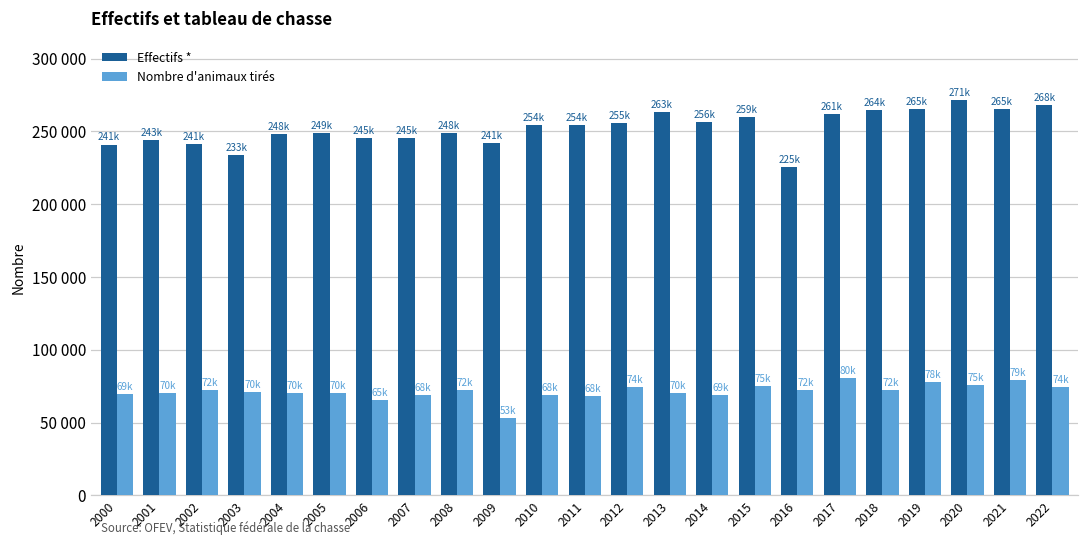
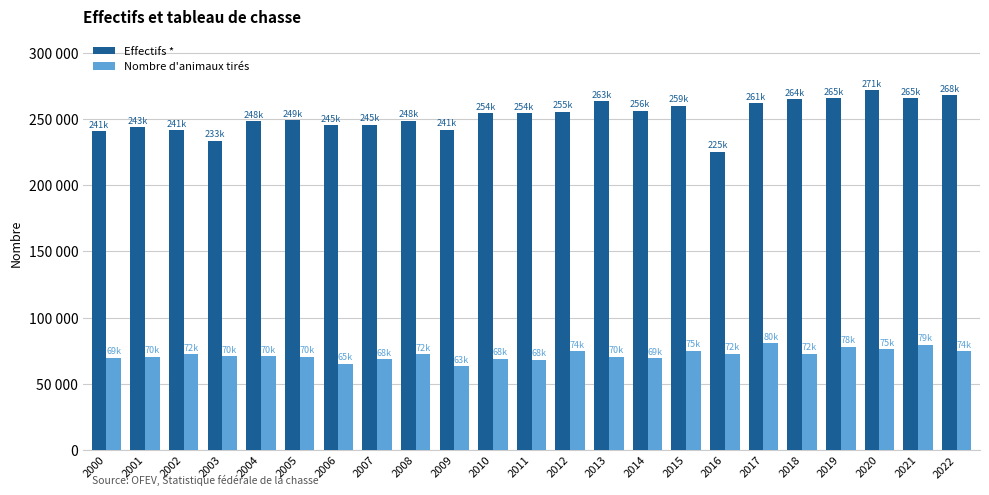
Nombre d'animaux tirés, 2009: 53k -> 63k
